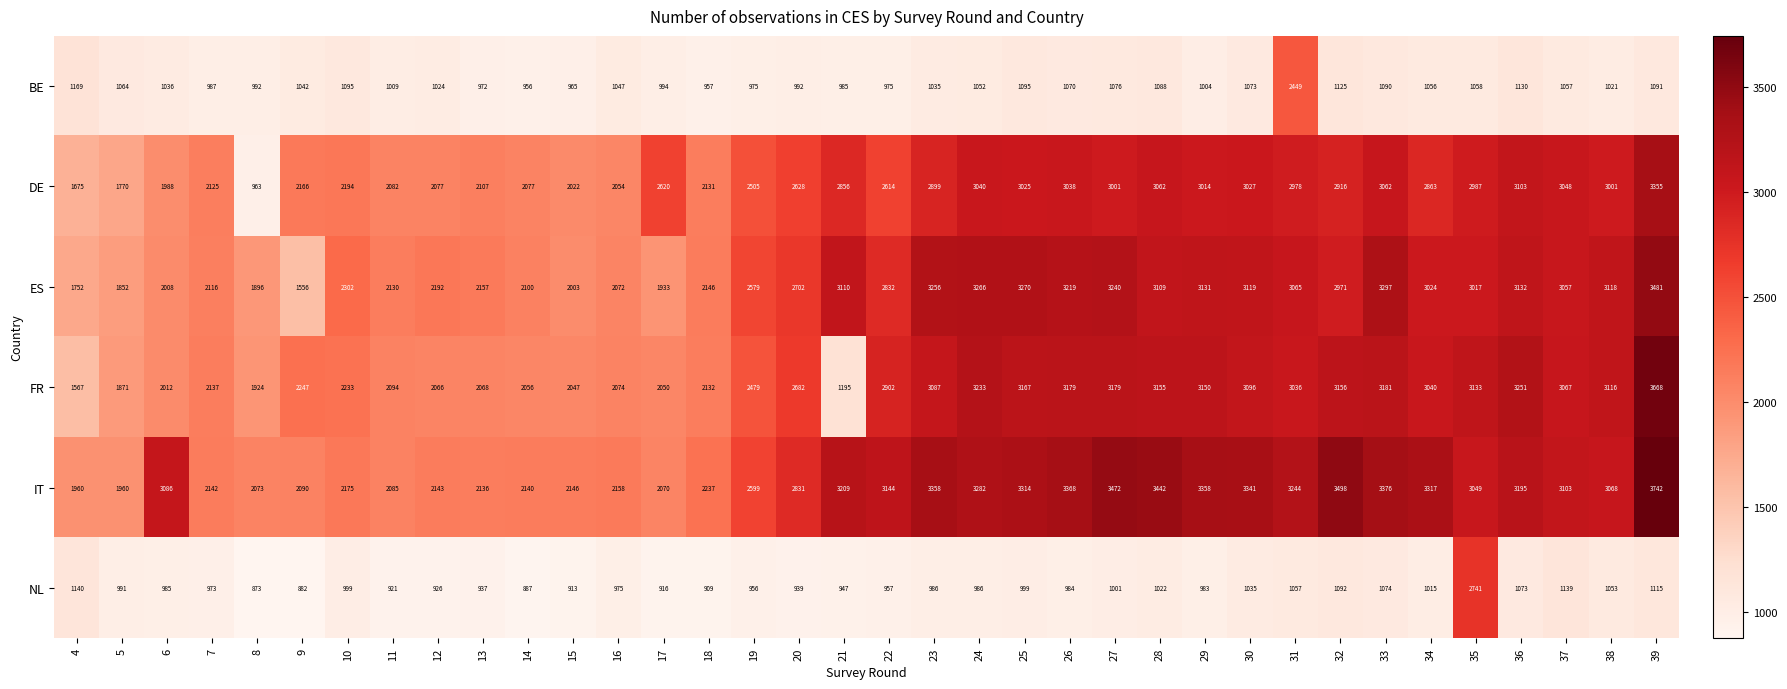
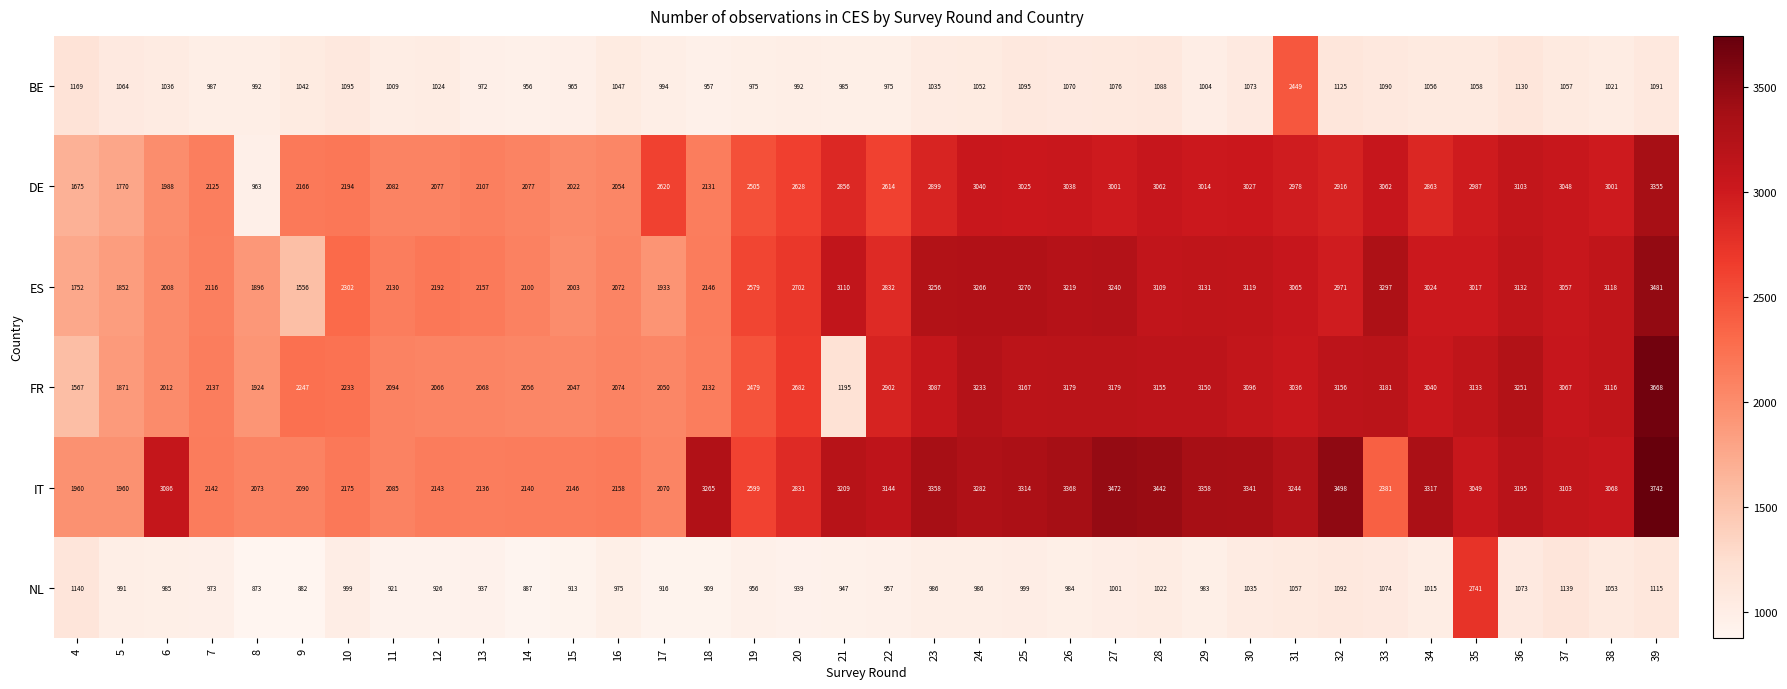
IT, 18: 2237 -> 3265
IT, 33: 3376 -> 2381
